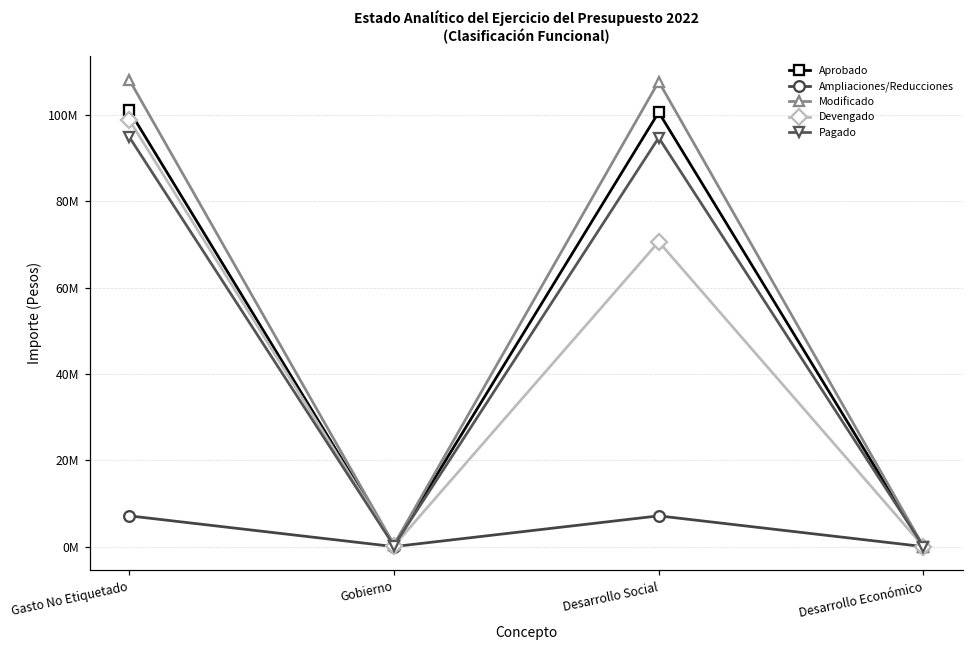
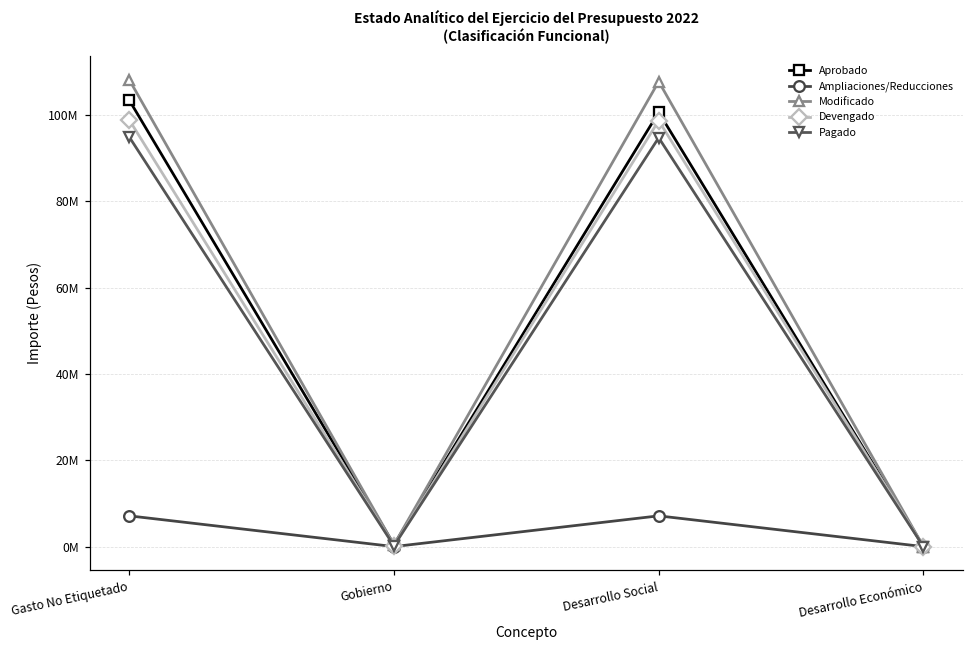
Aprobado, Gasto No Etiquetado: 101000000 -> 103000000
Devengado, Desarrollo Social: 71000000 -> 99000000
